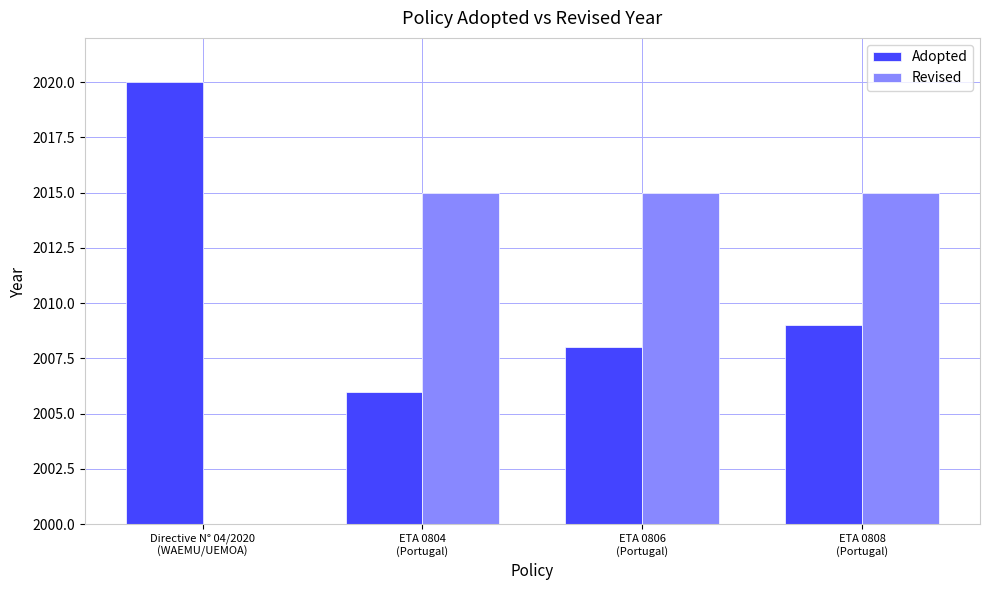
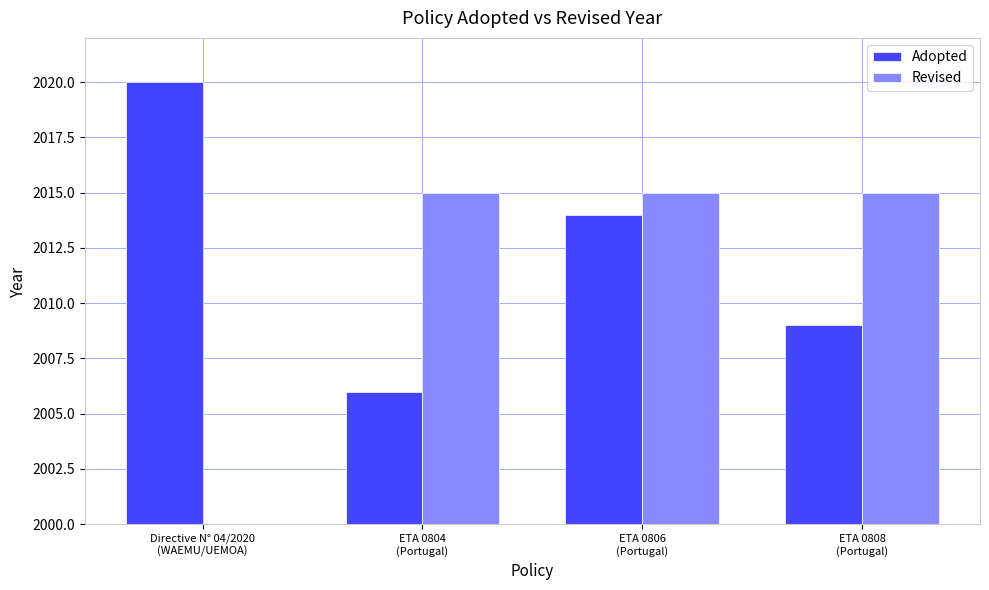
Adopted, ETA 0806 (Portugal): 2008 -> 2014
